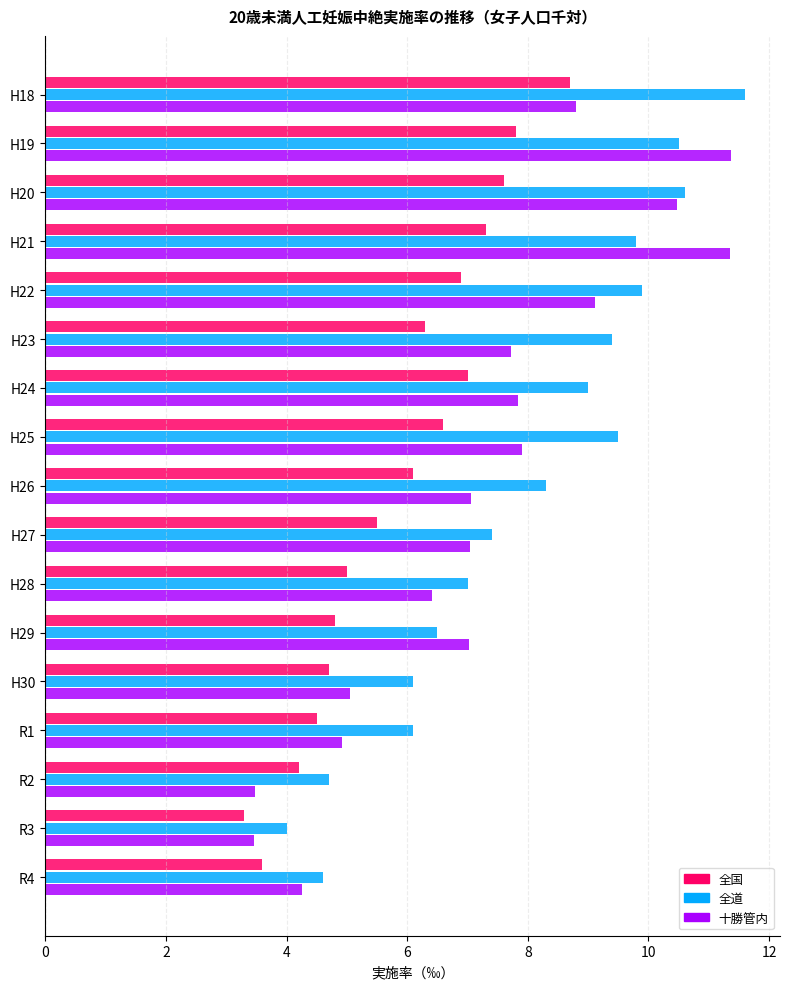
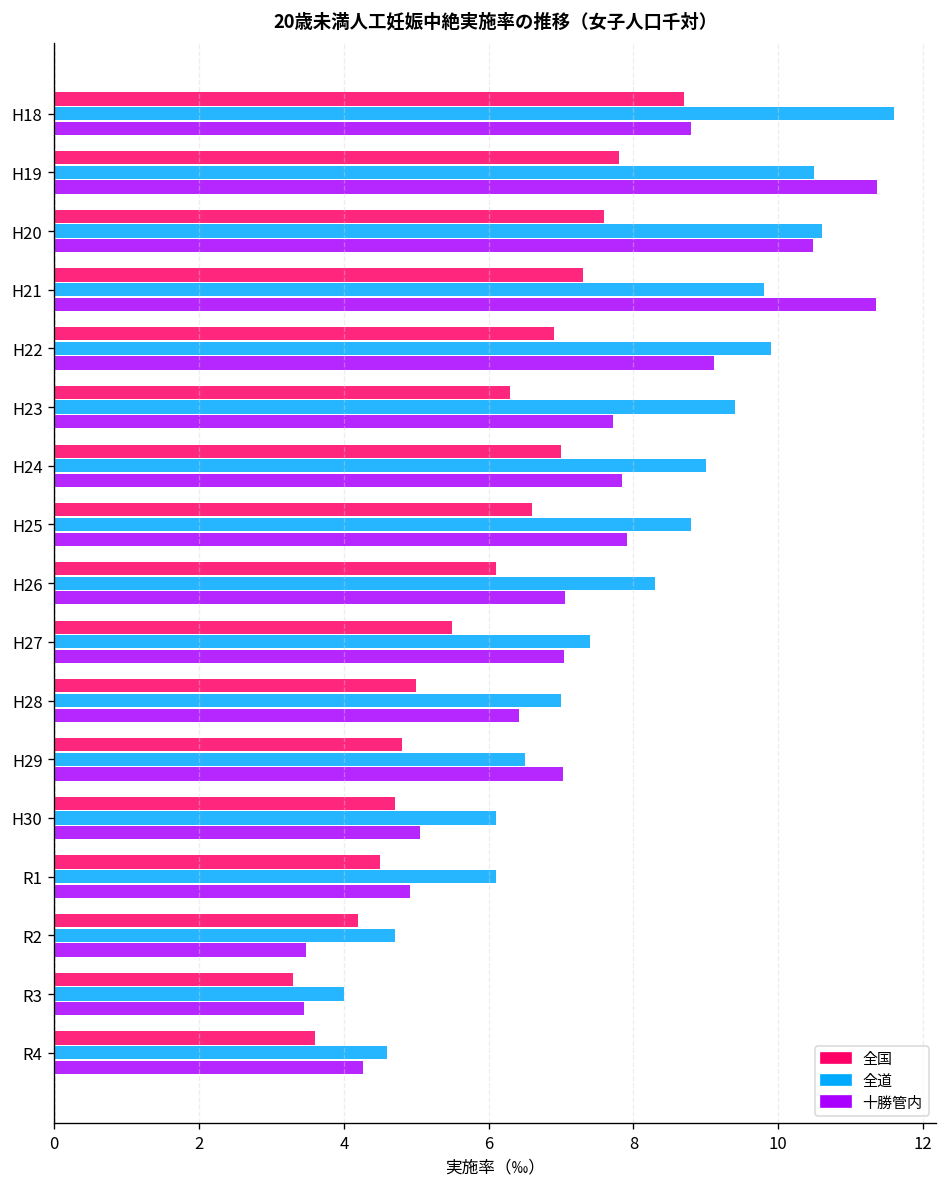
全道, H25: 9.5 -> 8.8
